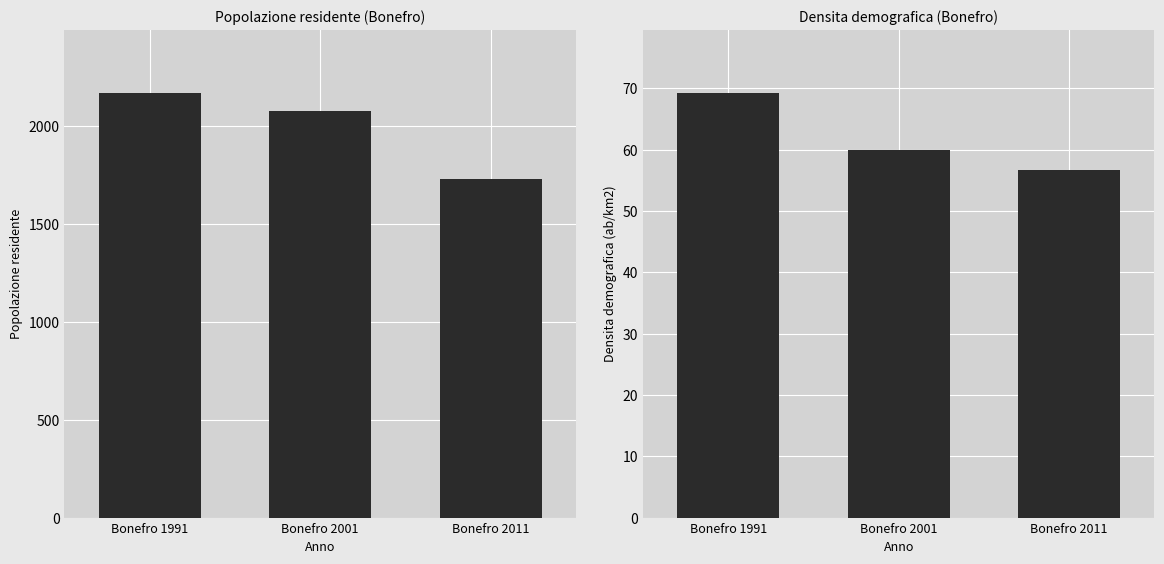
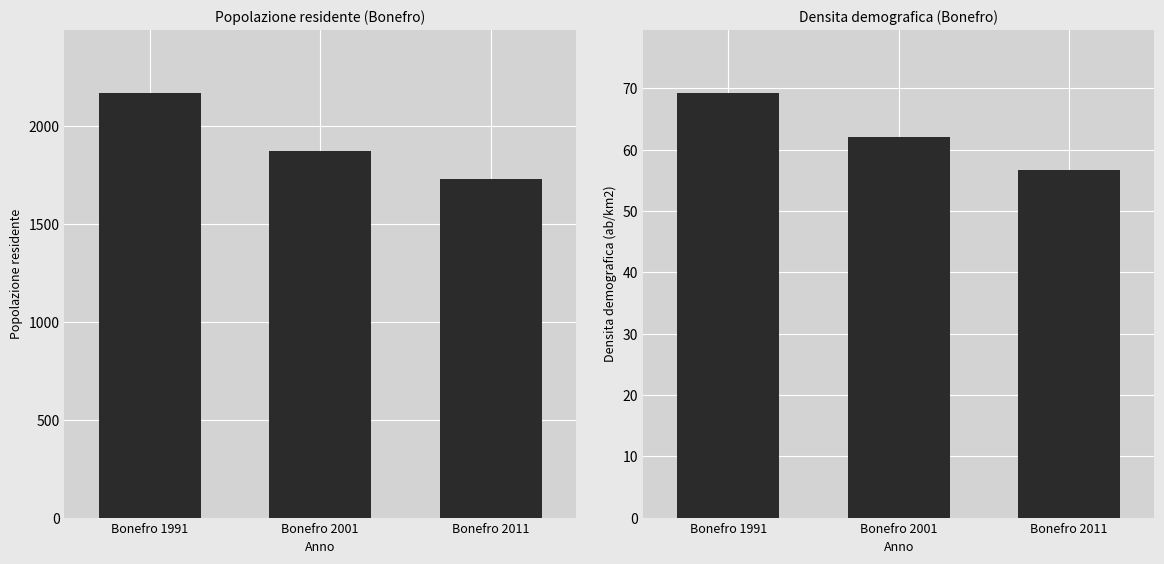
Popolazione residente (Bonefro), Bonefro 2001: 2080 -> 1870
Densita demografica (Bonefro), Bonefro 2001: 60 -> 62
